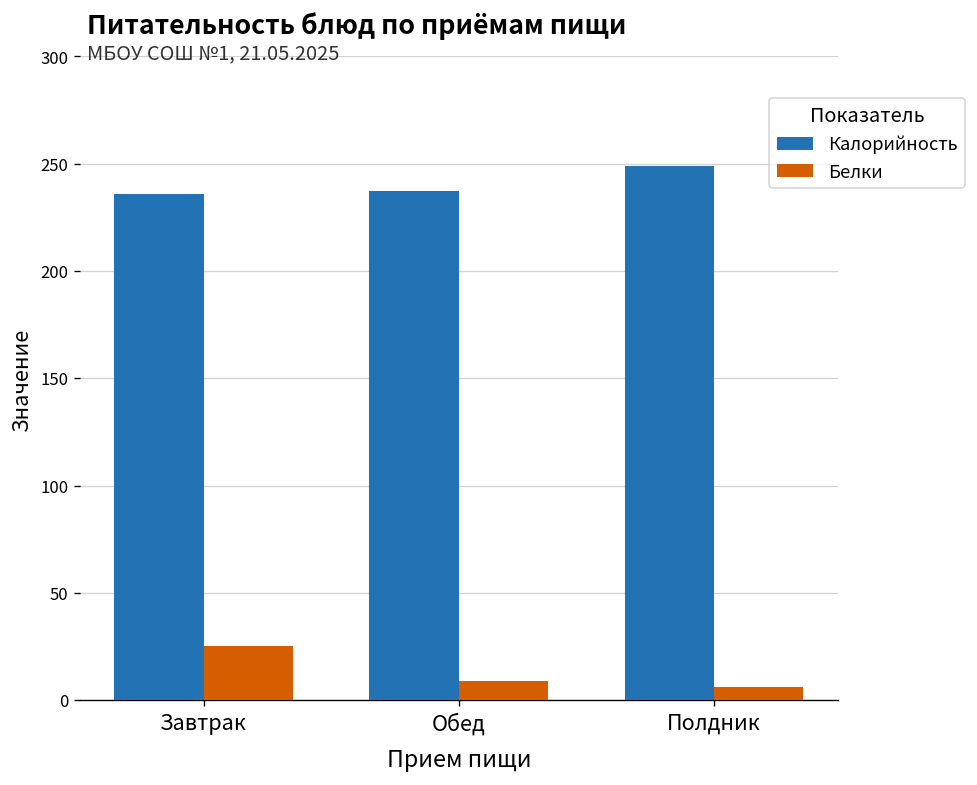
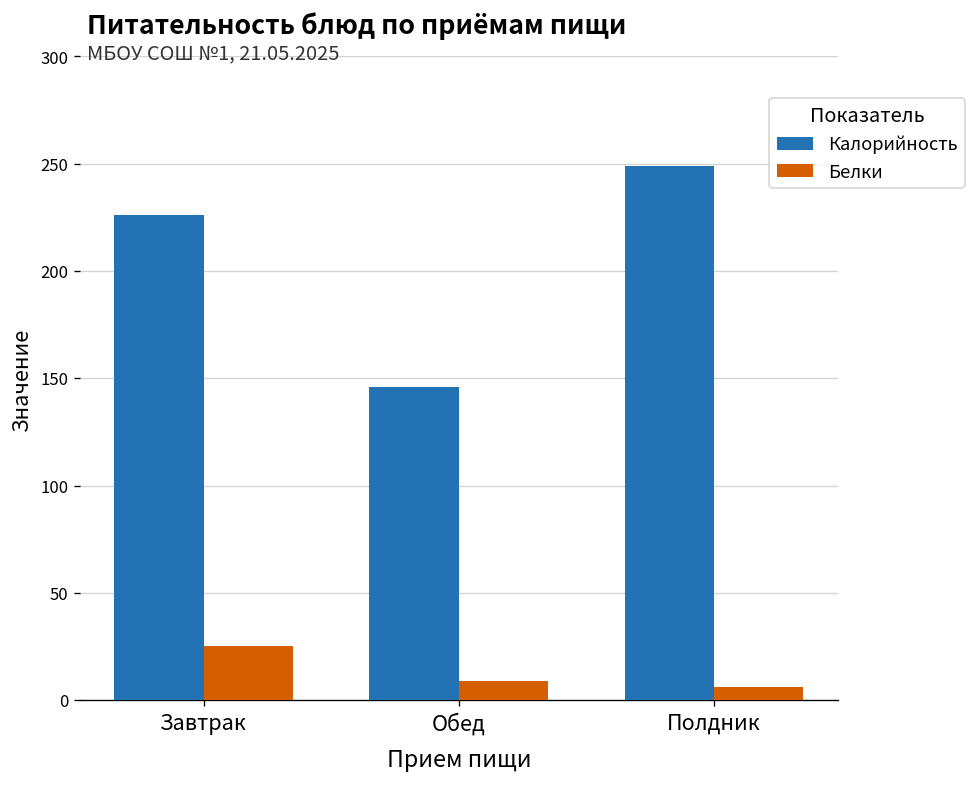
Калорийность, Завтрак: 236 -> 226
Калорийность, Обед: 237 -> 146
